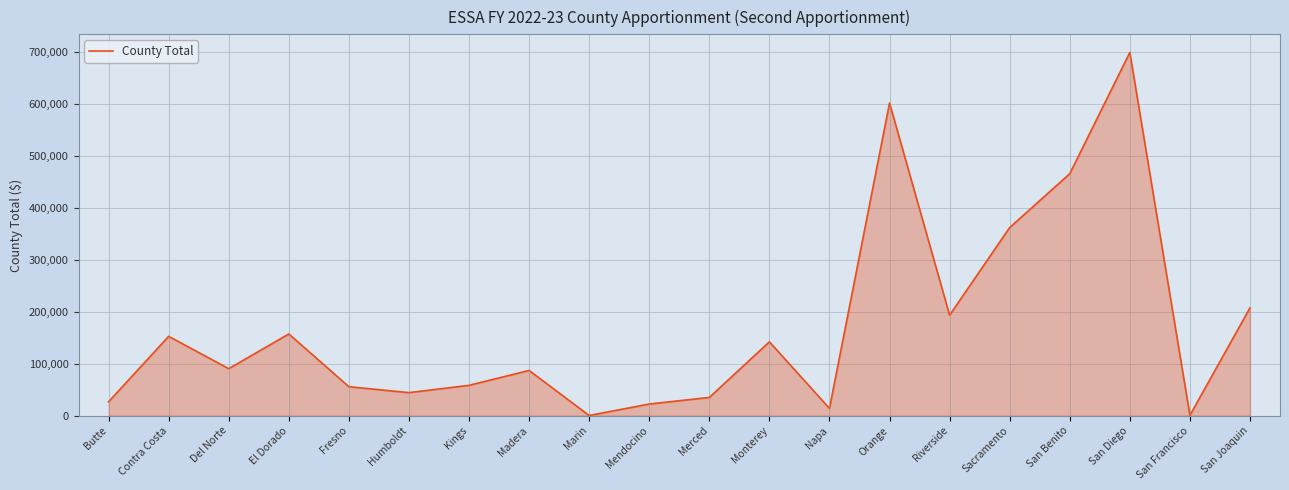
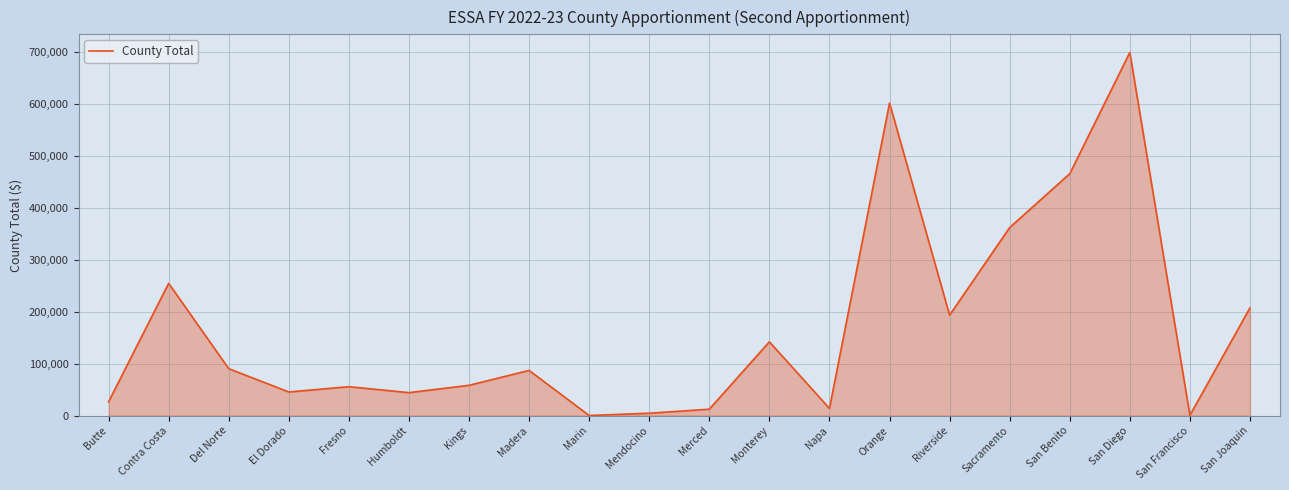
Contra Costa: 150,000 -> 250,000
El Dorado: 160,000 -> 50,000
Mendocino: 20,000 -> 0
Merced: 30,000 -> 10,000
